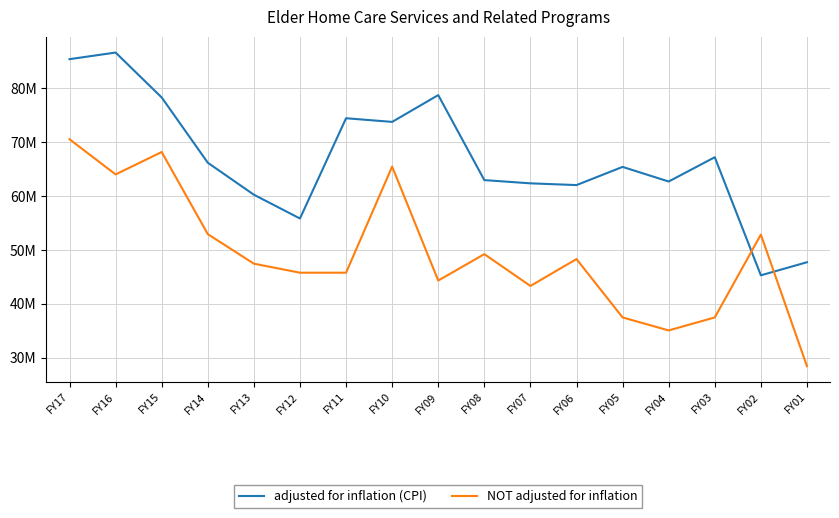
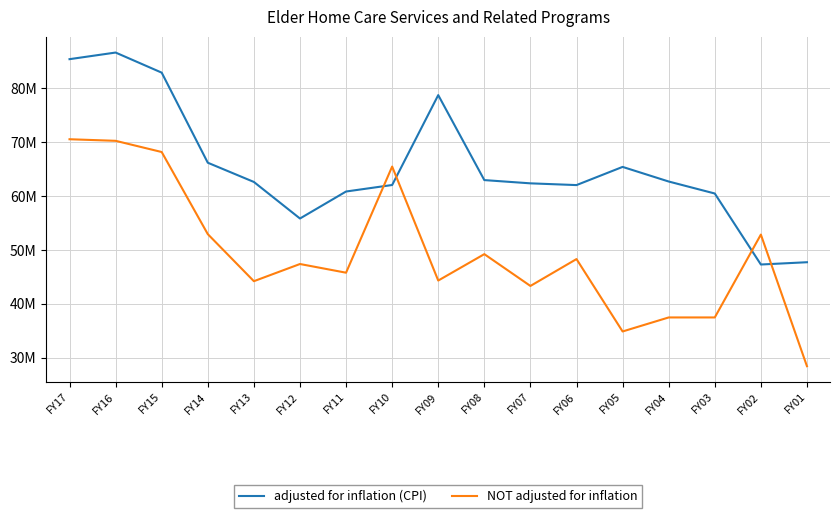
NOT adjusted for inflation, FY16: 64000000 -> 70000000
adjusted for inflation (CPI), FY15: 78000000 -> 83000000
adjusted for inflation (CPI), FY13: 60000000 -> 63000000
NOT adjusted for inflation, FY13: 47000000 -> 44000000
NOT adjusted for inflation, FY12: 46000000 -> 47000000
adjusted for inflation (CPI), FY11: 74000000 -> 61000000
adjusted for inflation (CPI), FY10: 74000000 -> 62000000
NOT adjusted for inflation, FY05: 37000000 -> 35000000
NOT adjusted for inflation, FY04: 35000000 -> 37000000
adjusted for inflation (CPI), FY03: 67000000 -> 60000000
adjusted for inflation (CPI), FY02: 45000000 -> 47000000
